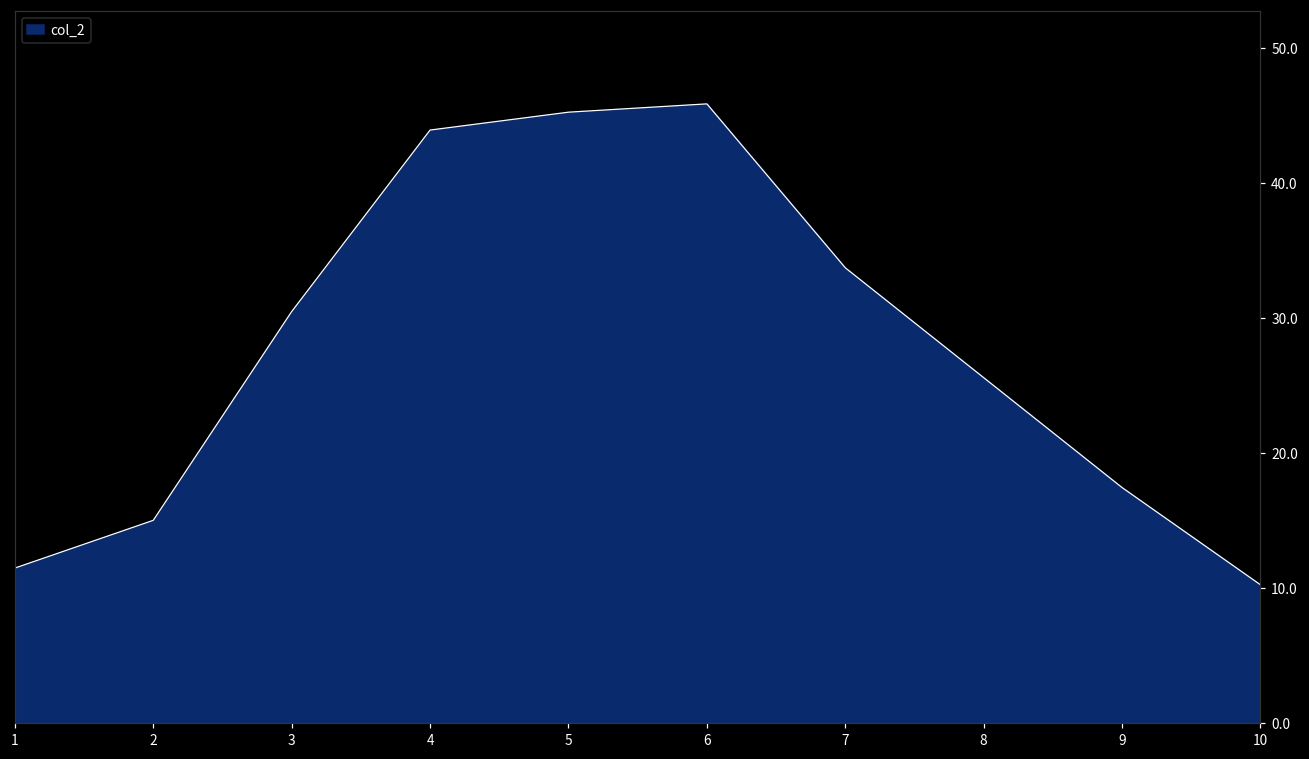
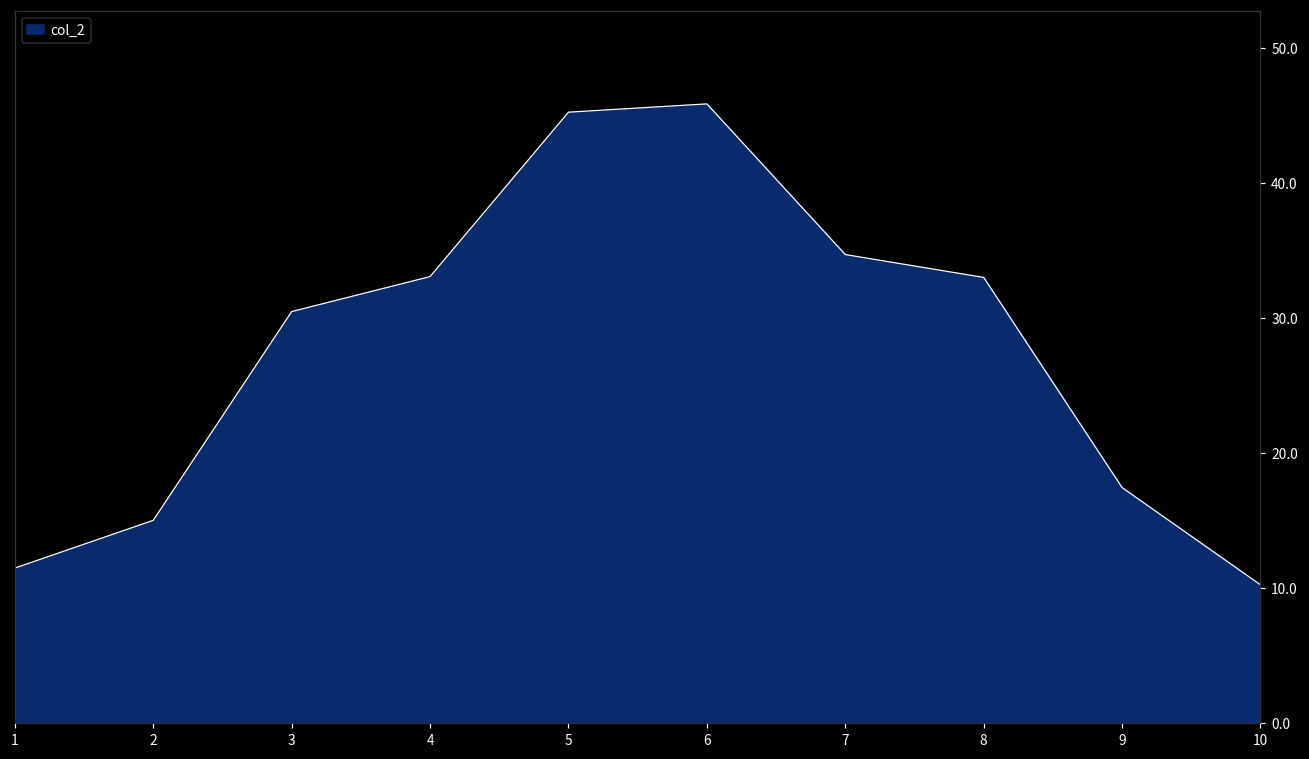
4: 43.9 -> 33.1
7: 33.7 -> 34.7
8: 25.6 -> 33.0
